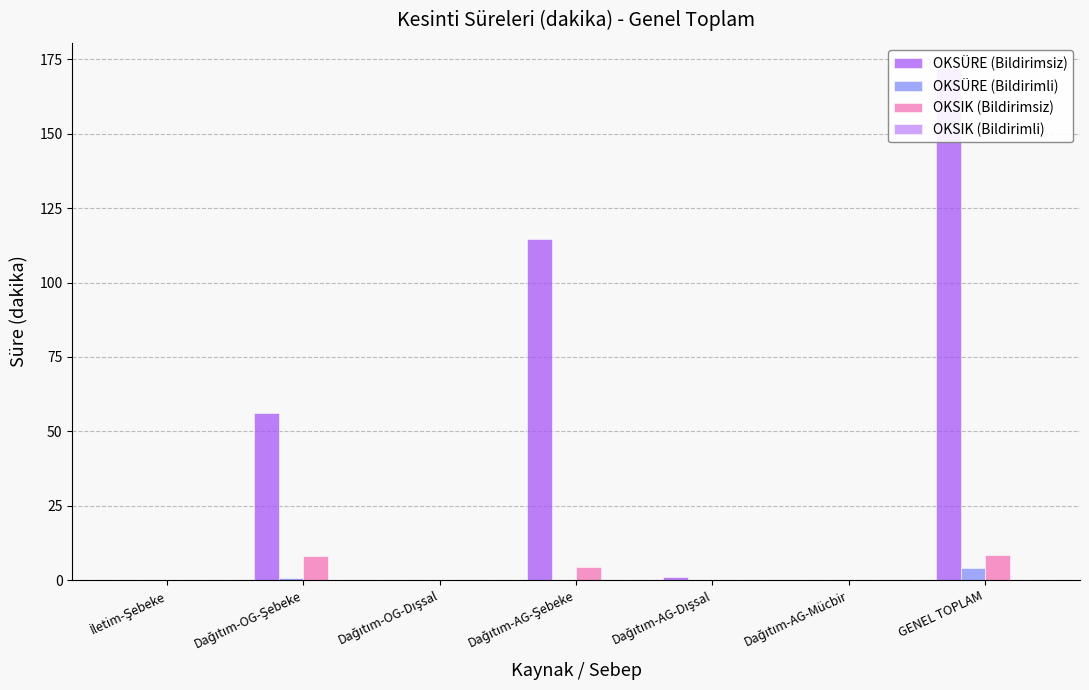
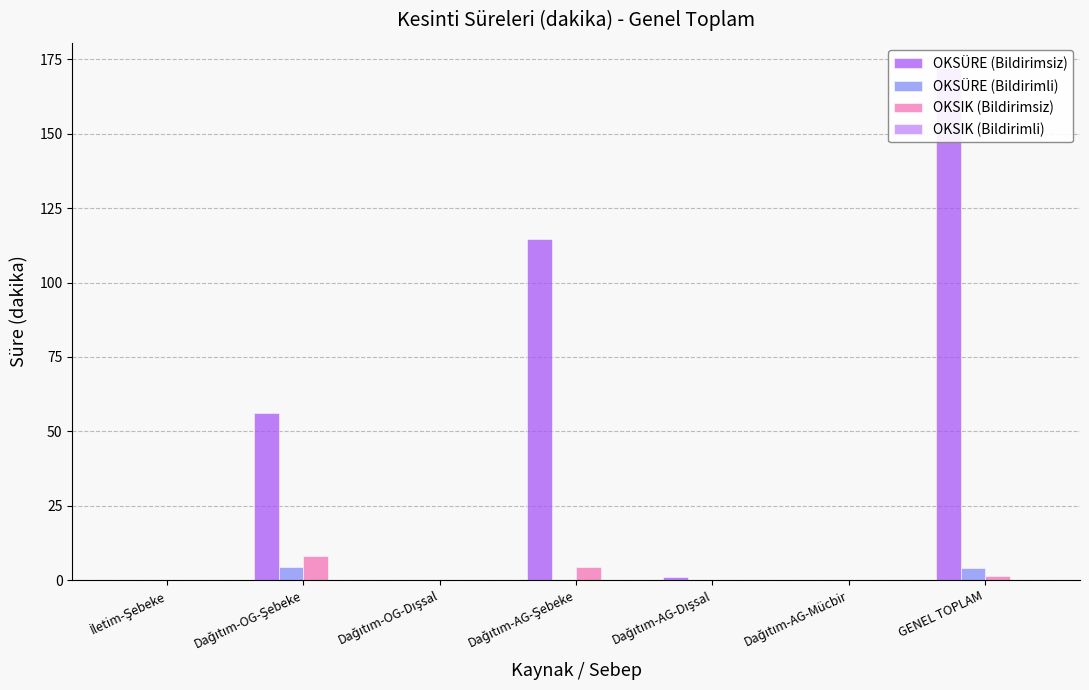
OKSÜRE (Bildirimli), Dağıtım-OG-Şebeke: 1 -> 4
OKSIK (Bildirimsiz), GENEL TOPLAM: 8 -> 1
